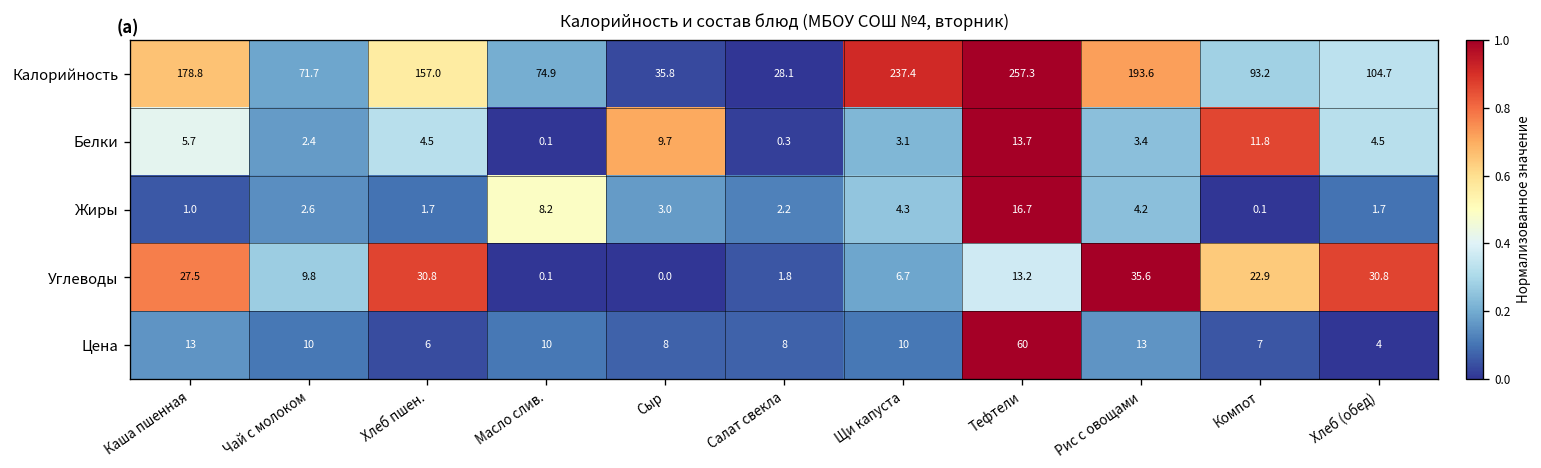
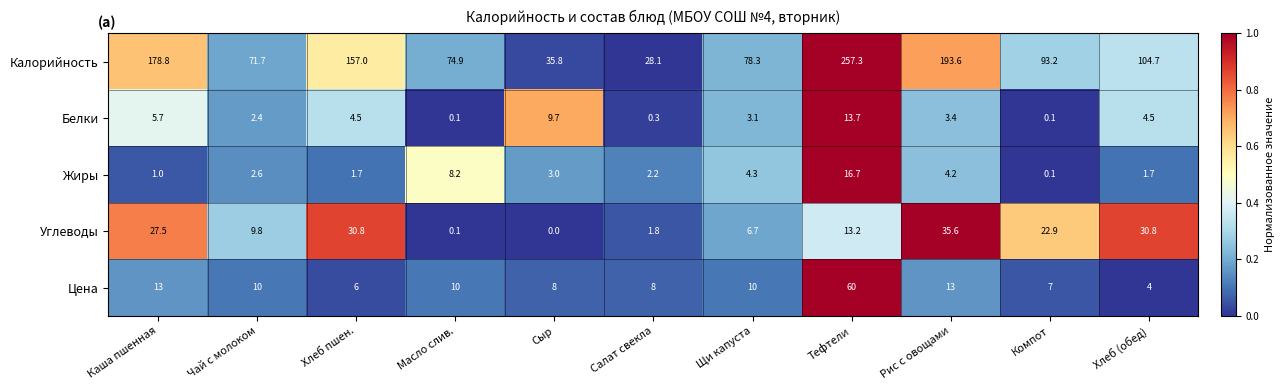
Калорийность, Щи капуста: 237.4 -> 78.3
Белки, Компот: 11.8 -> 0.1
